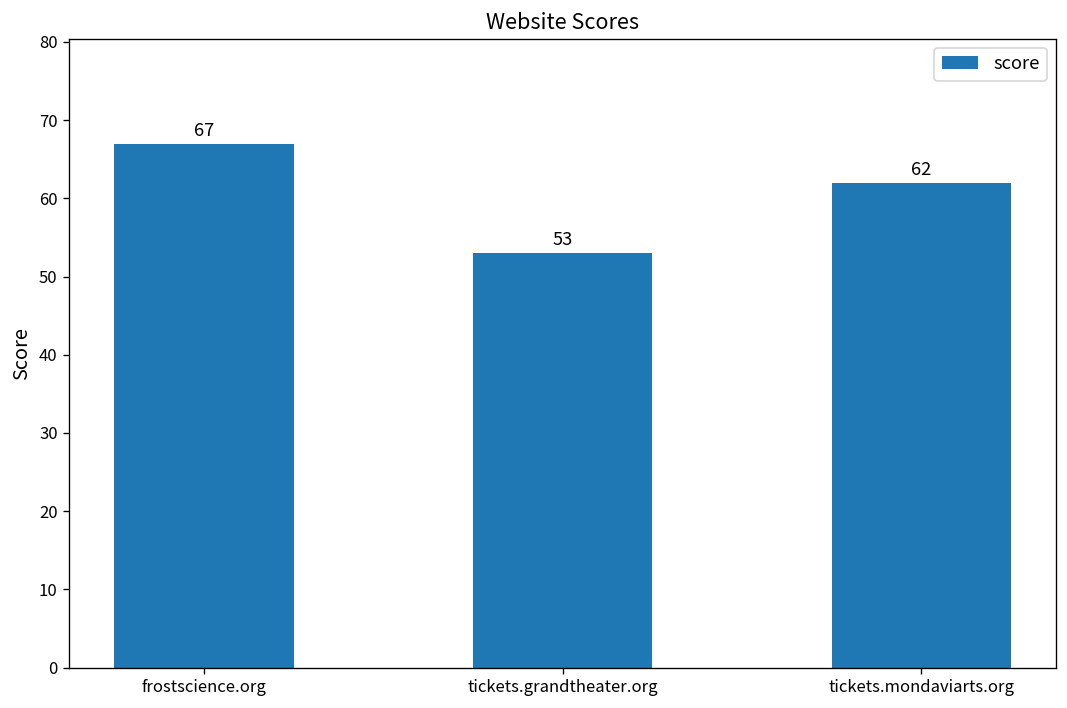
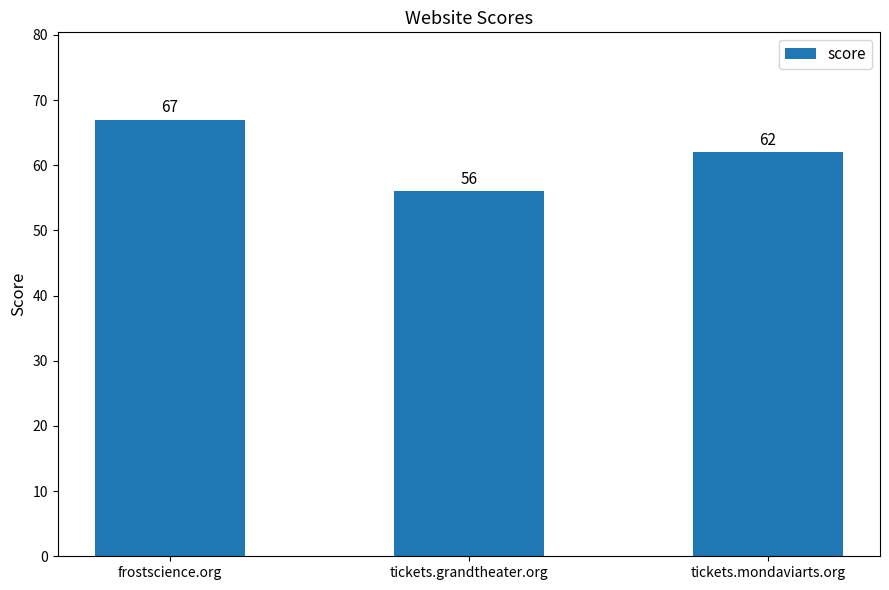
tickets.grandtheater.org: 53 -> 56
